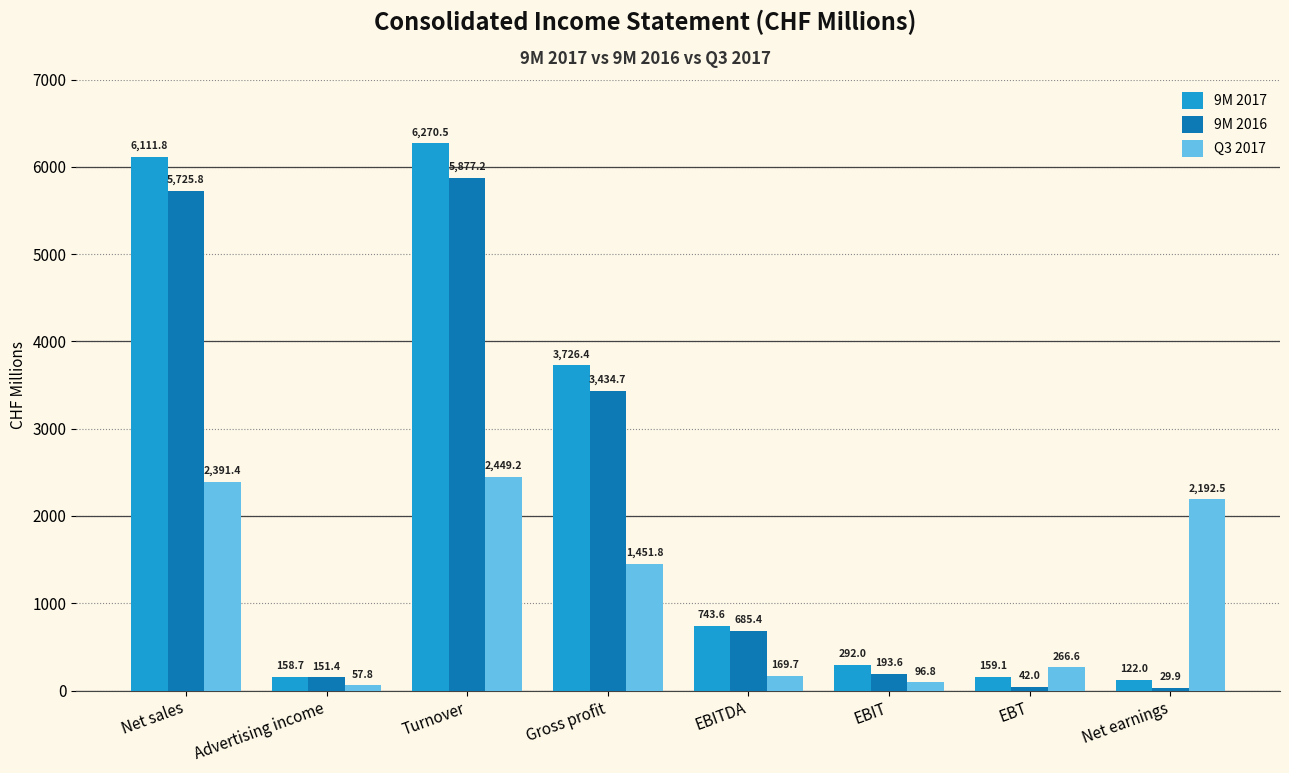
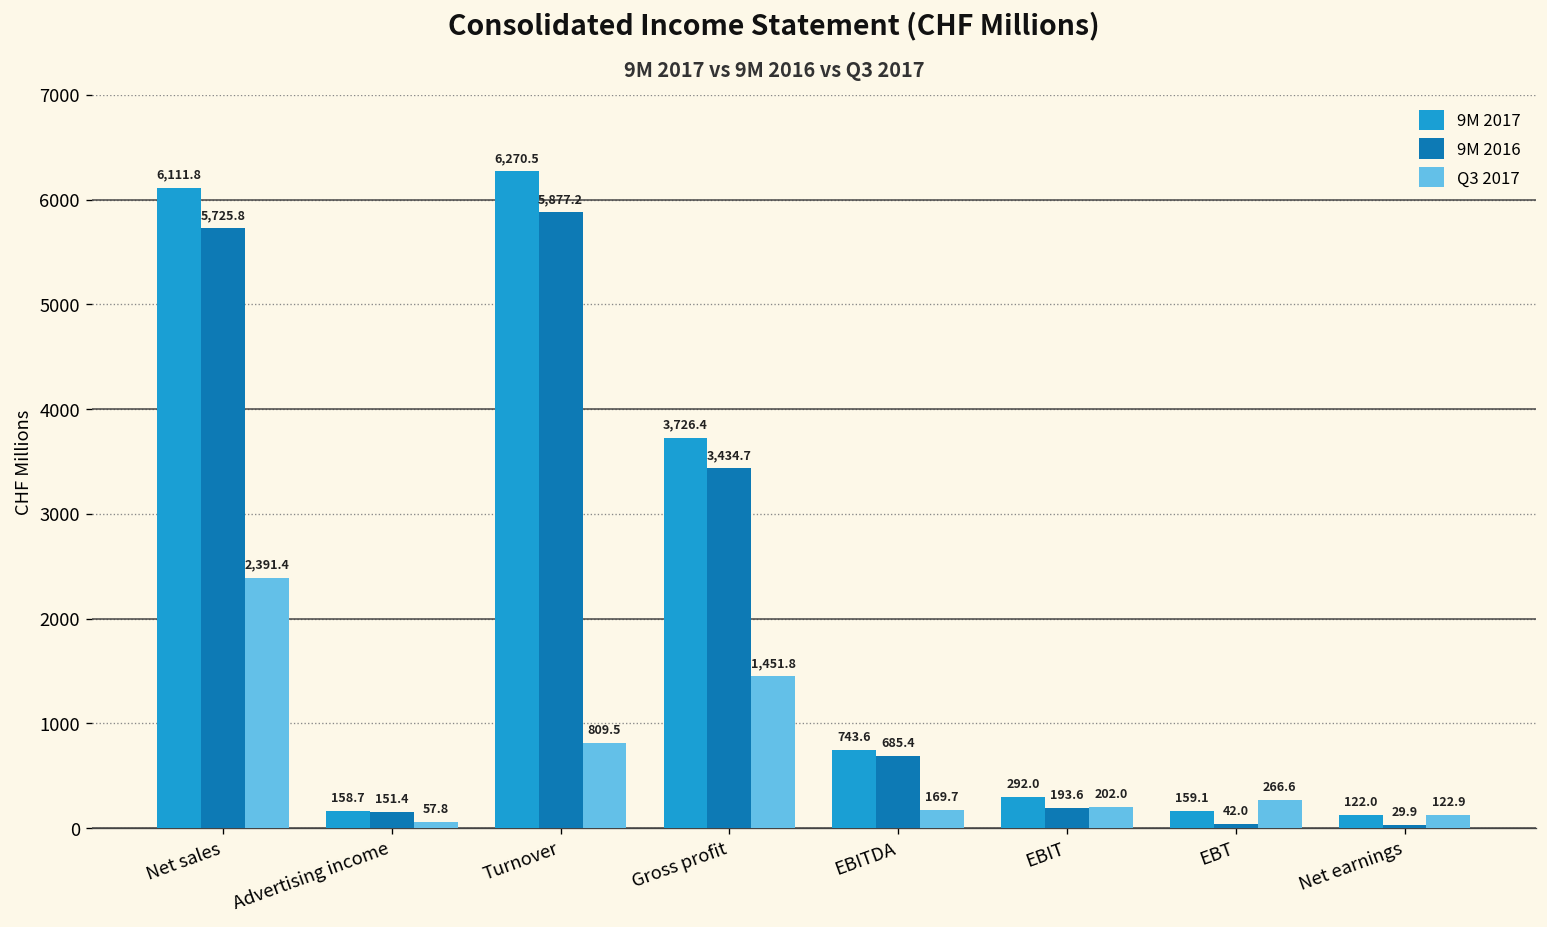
Q3 2017, Turnover: 2,449.2 -> 809.5
Q3 2017, EBIT: 96.8 -> 202.0
Q3 2017, Net earnings: 2,192.5 -> 122.9
